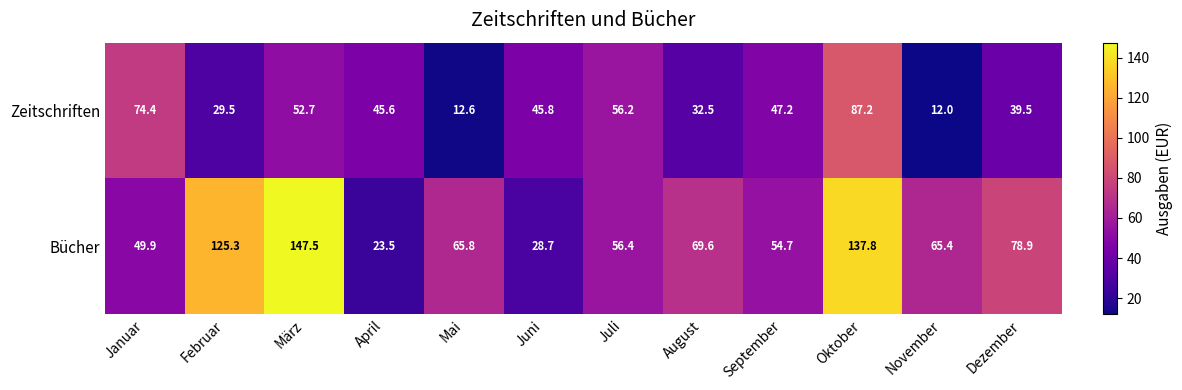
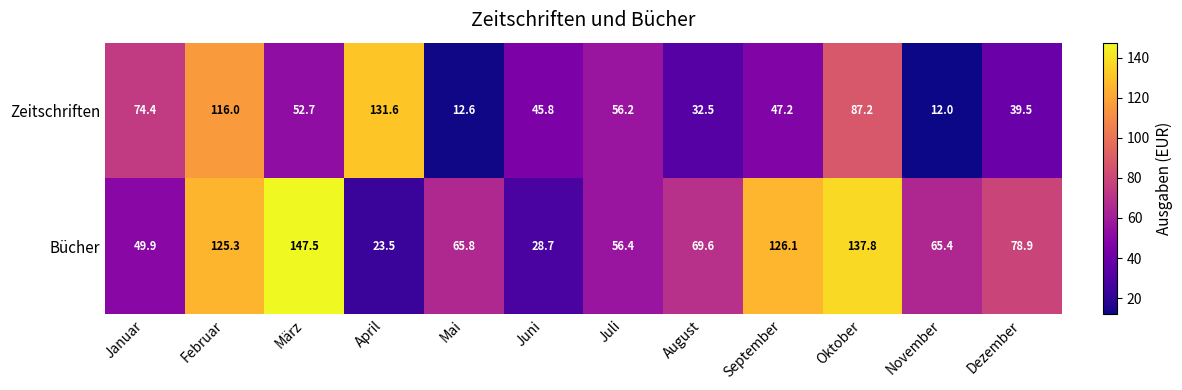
Zeitschriften, Februar: 29.5 -> 116.0
Zeitschriften, April: 45.6 -> 131.6
Bücher, September: 54.7 -> 126.1
